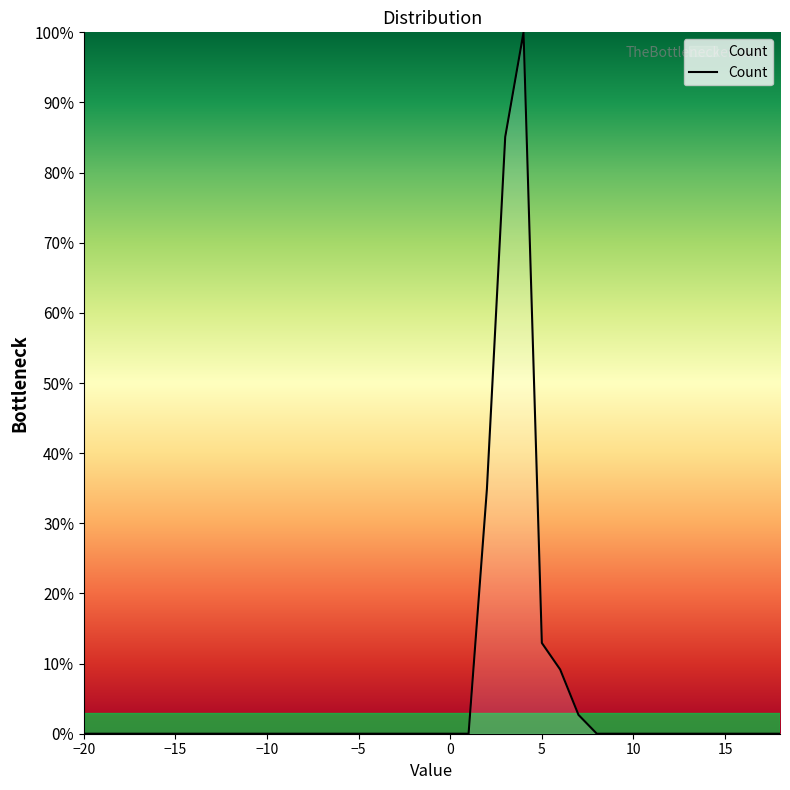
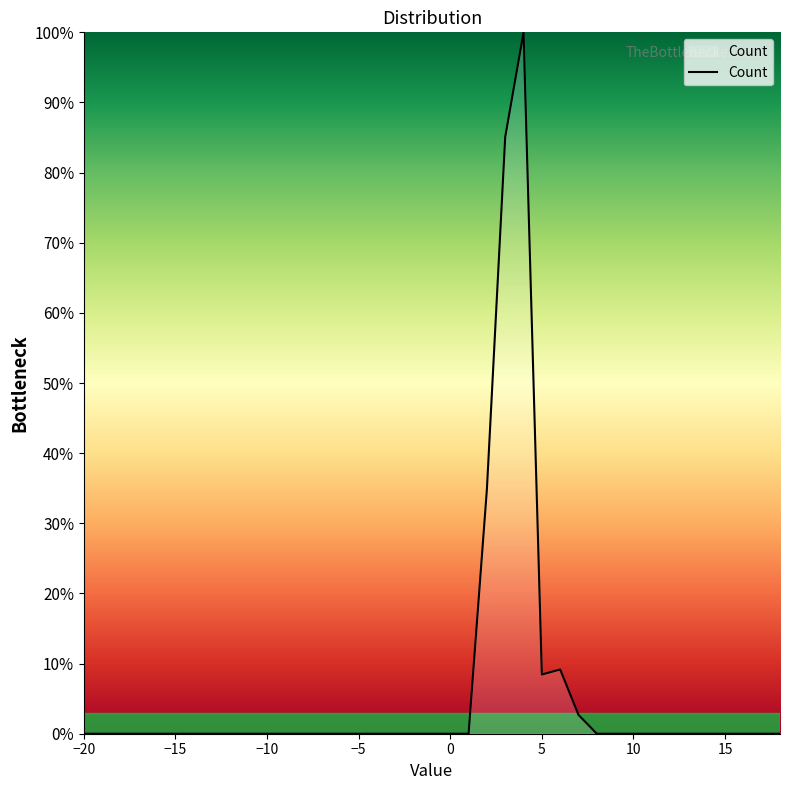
5: 13% -> 8%
